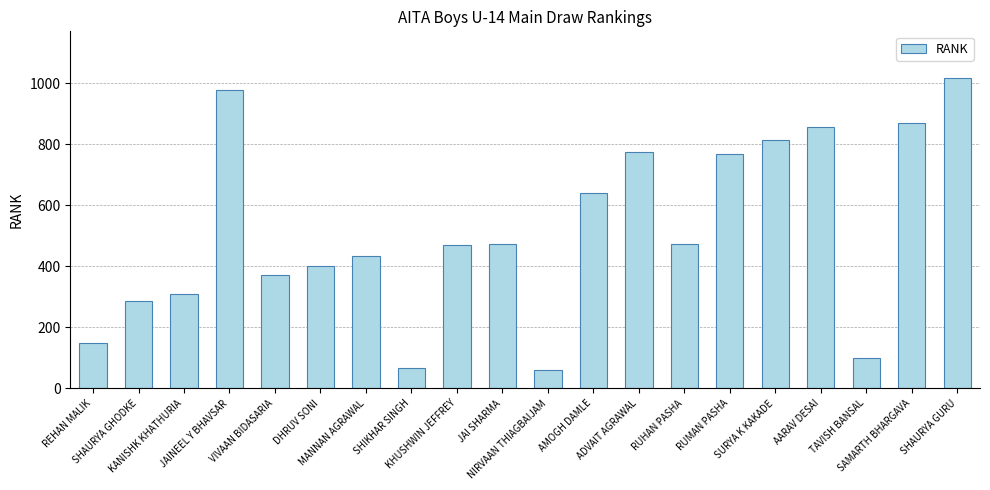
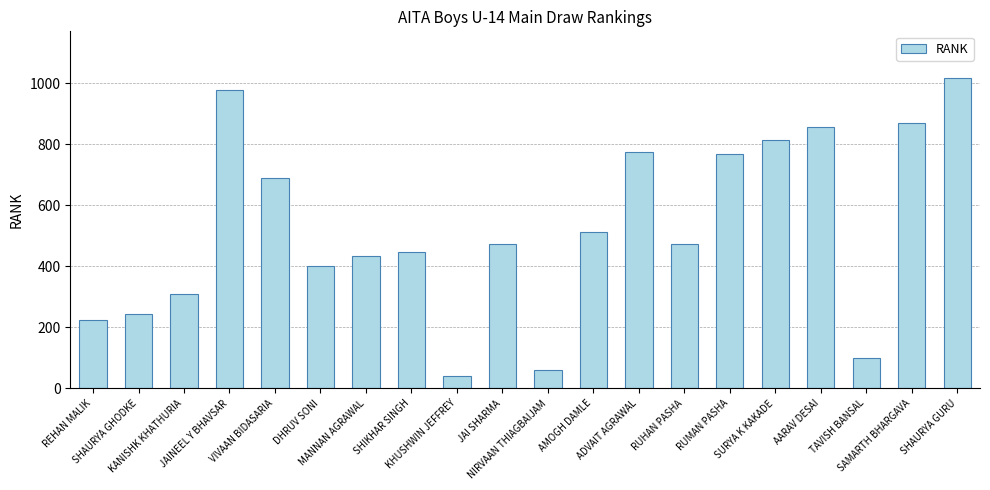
REHAN MALIK: 150 -> 220
SHAURYA GHODKE: 290 -> 240
VIVAAN BIDASARIA: 370 -> 690
SHIKHAR SINGH: 70 -> 450
KHUSHWIN JEFFREY: 470 -> 40
AMOGH DAMLE: 640 -> 510
